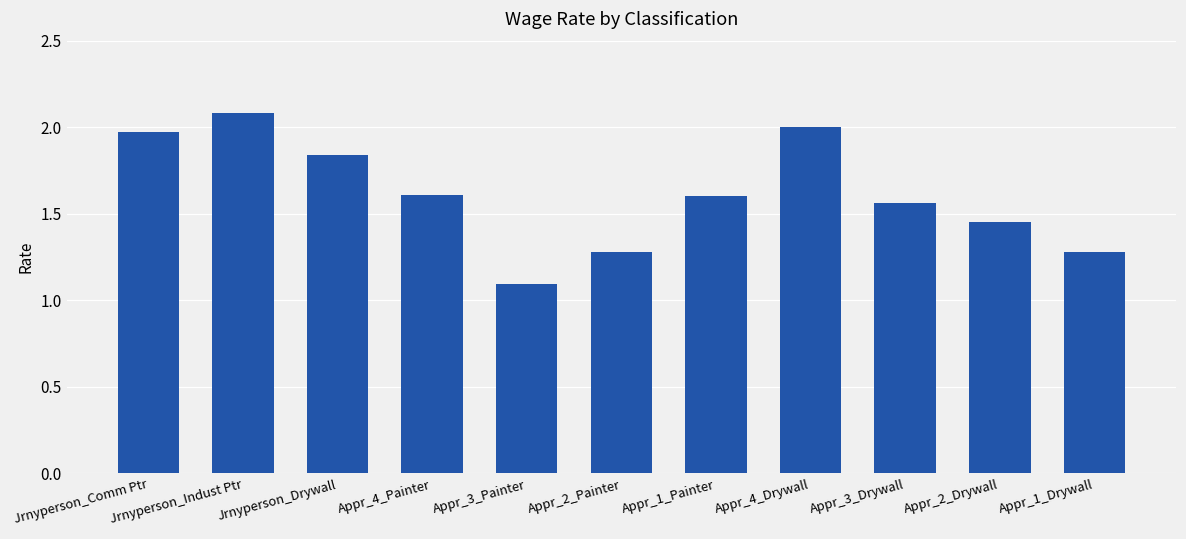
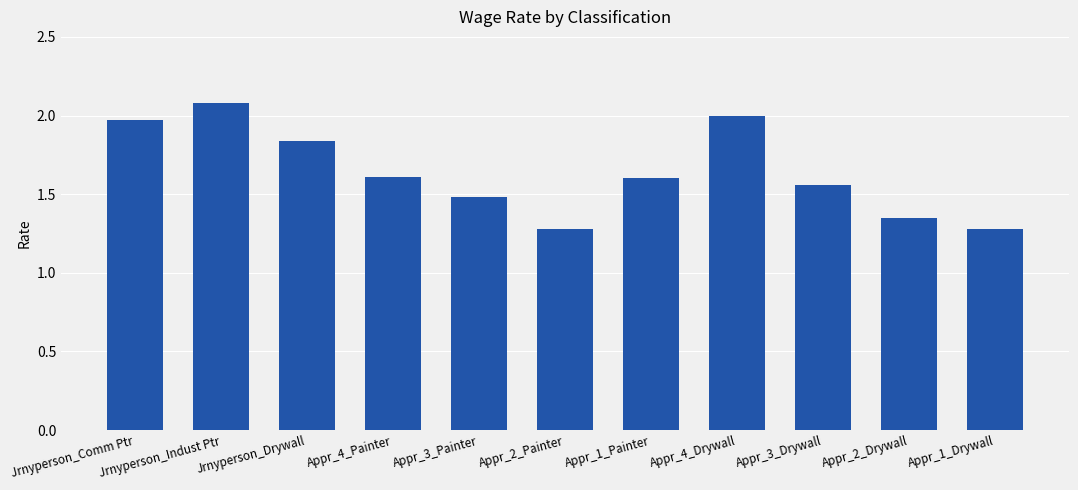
Appr_3_Painter: 1.09 -> 1.48
Appr_2_Drywall: 1.45 -> 1.35
